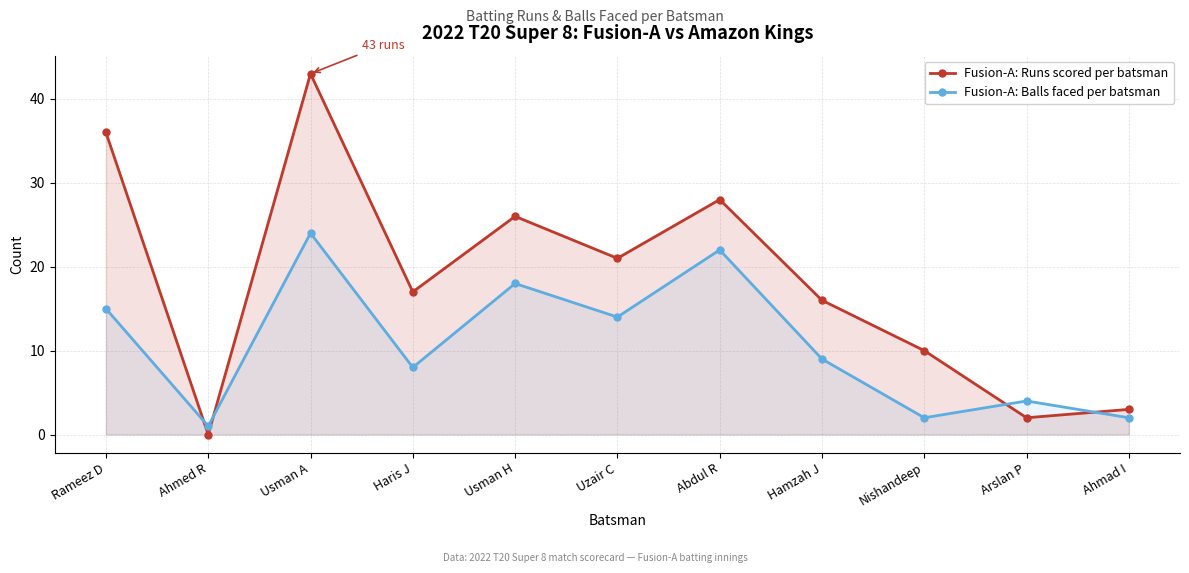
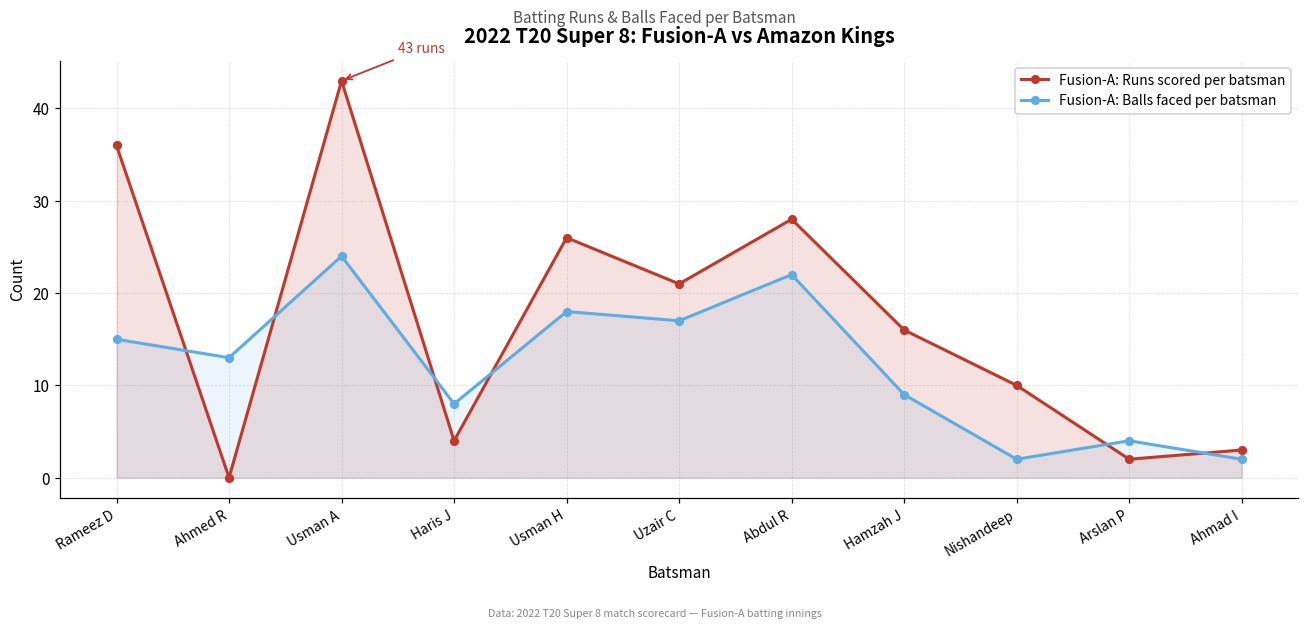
Fusion-A: Balls faced per batsman, Ahmed R: 1 -> 13
Fusion-A: Runs scored per batsman, Haris J: 17 -> 4
Fusion-A: Balls faced per batsman, Uzair C: 14 -> 17
